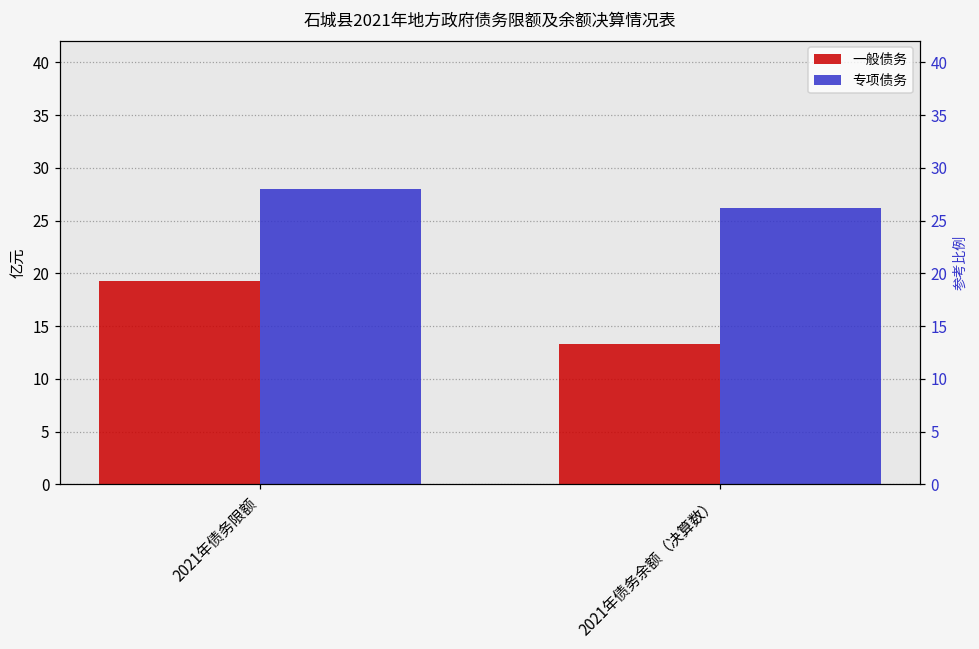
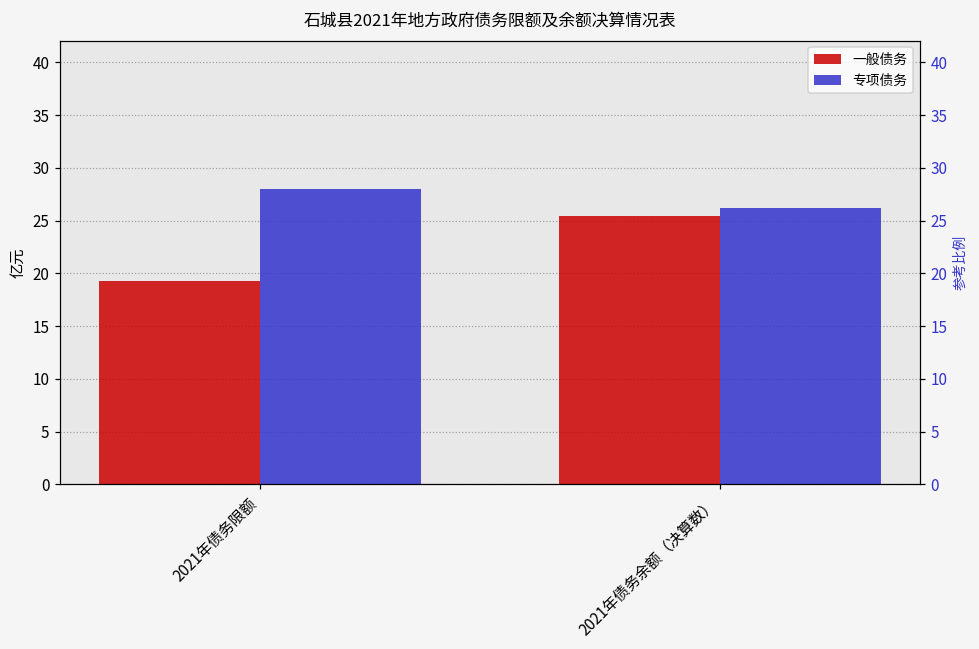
一般债务, 2021年债务余额（决算数）: 13 -> 25
